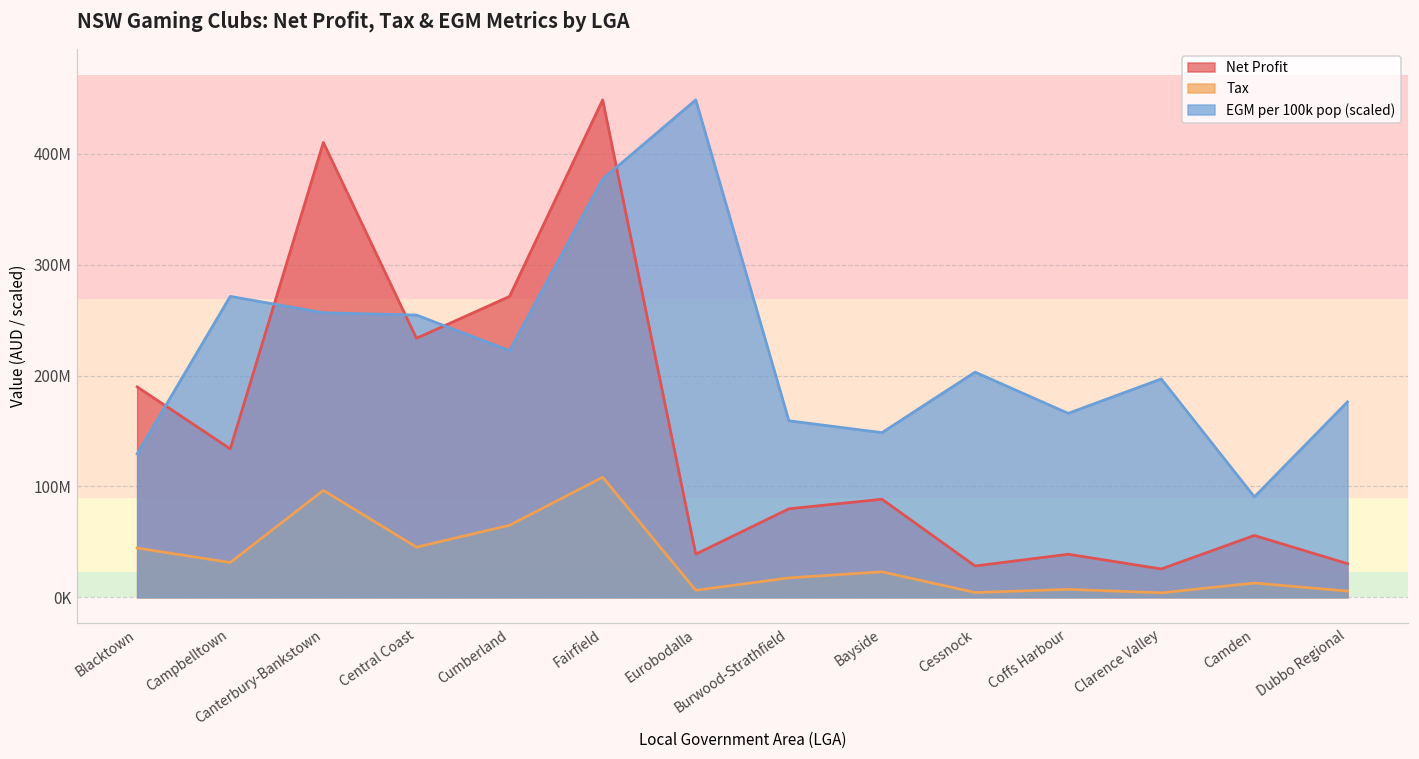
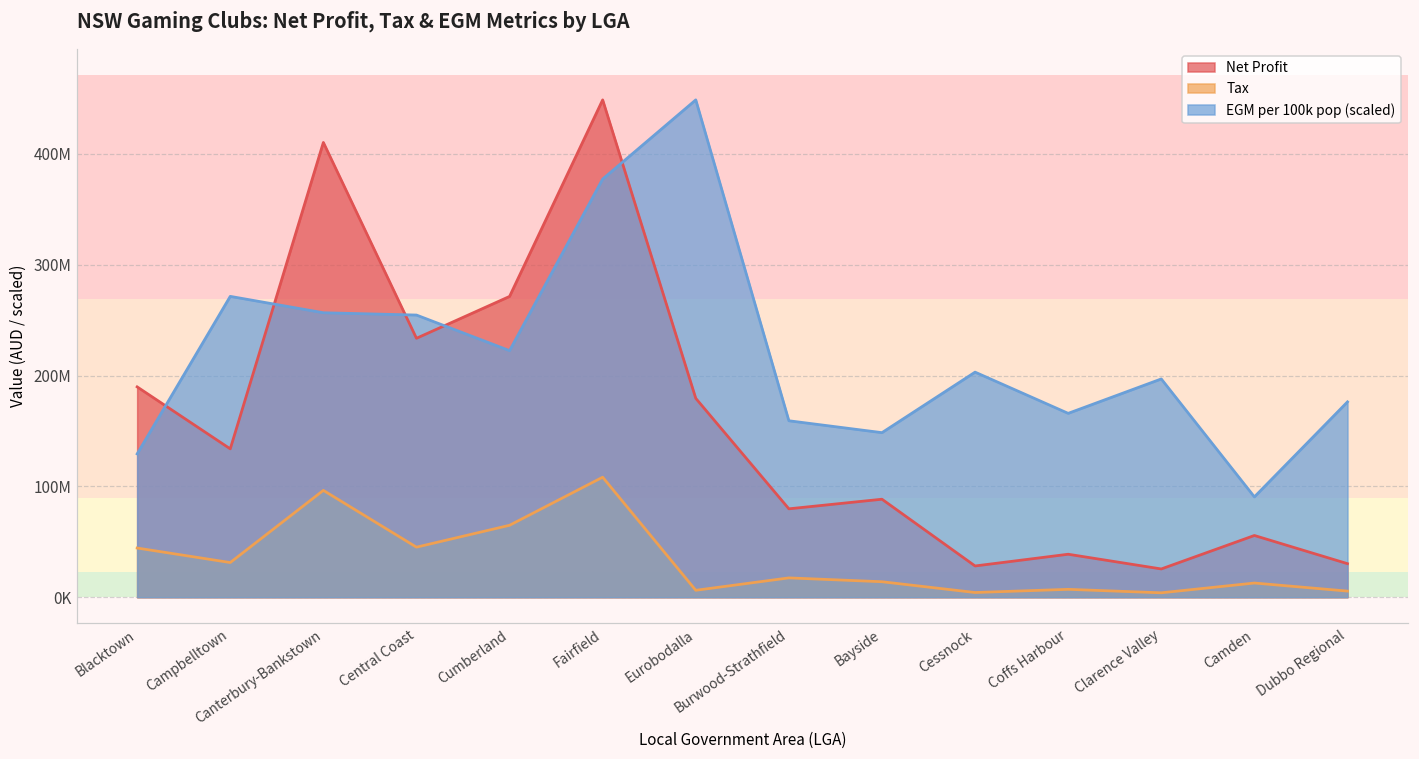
Net Profit, Eurobodalla: 39000000 -> 179000000
Tax, Bayside: 23000000 -> 14000000
